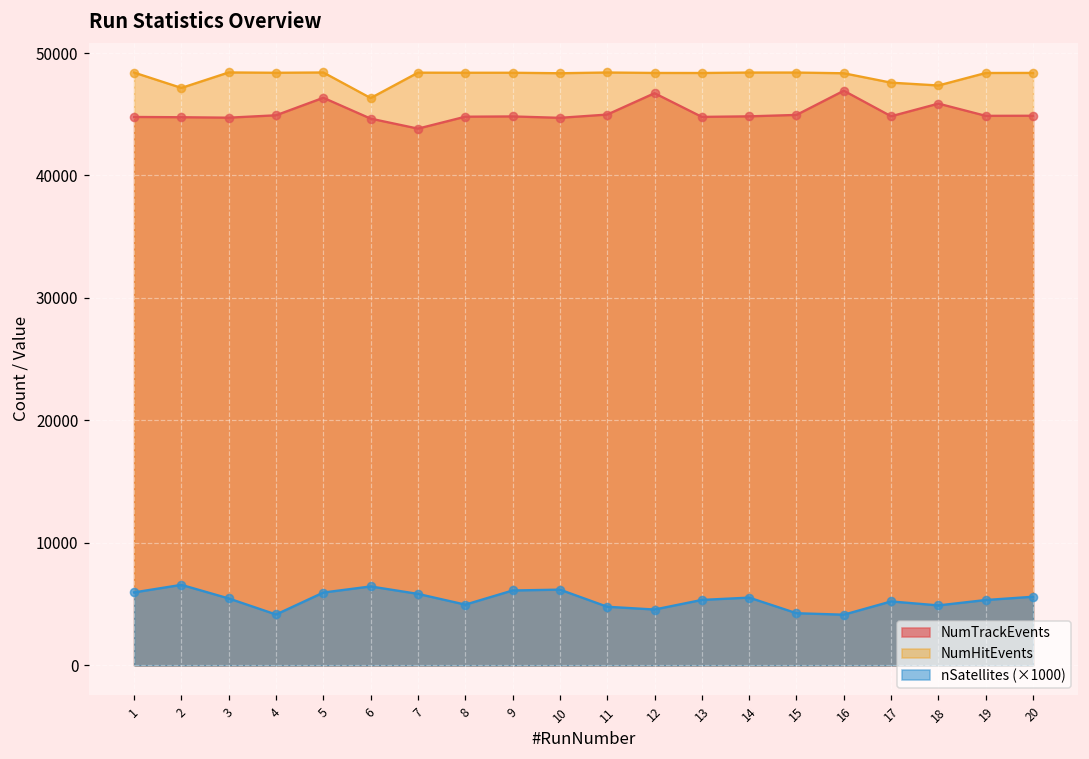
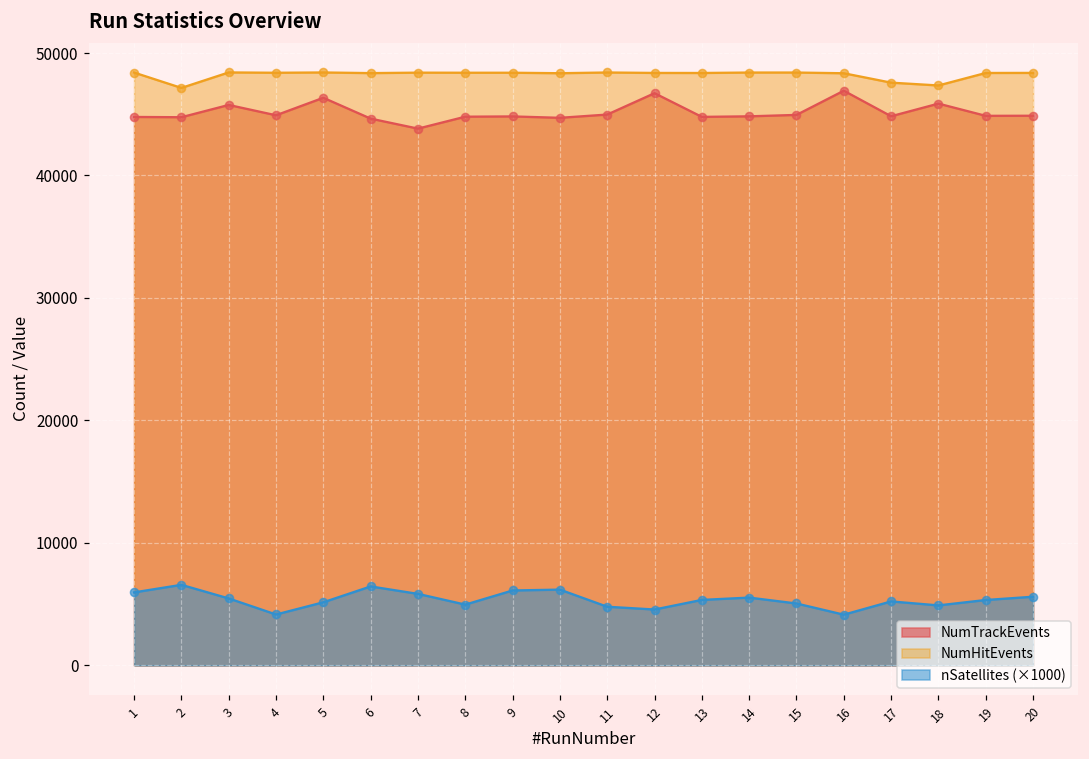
NumTrackEvents, 3: 44700 -> 45800
nSatellites (×1000), 5: 6000 -> 5200
NumHitEvents, 6: 46300 -> 48400
nSatellites (×1000), 15: 4300 -> 5100
